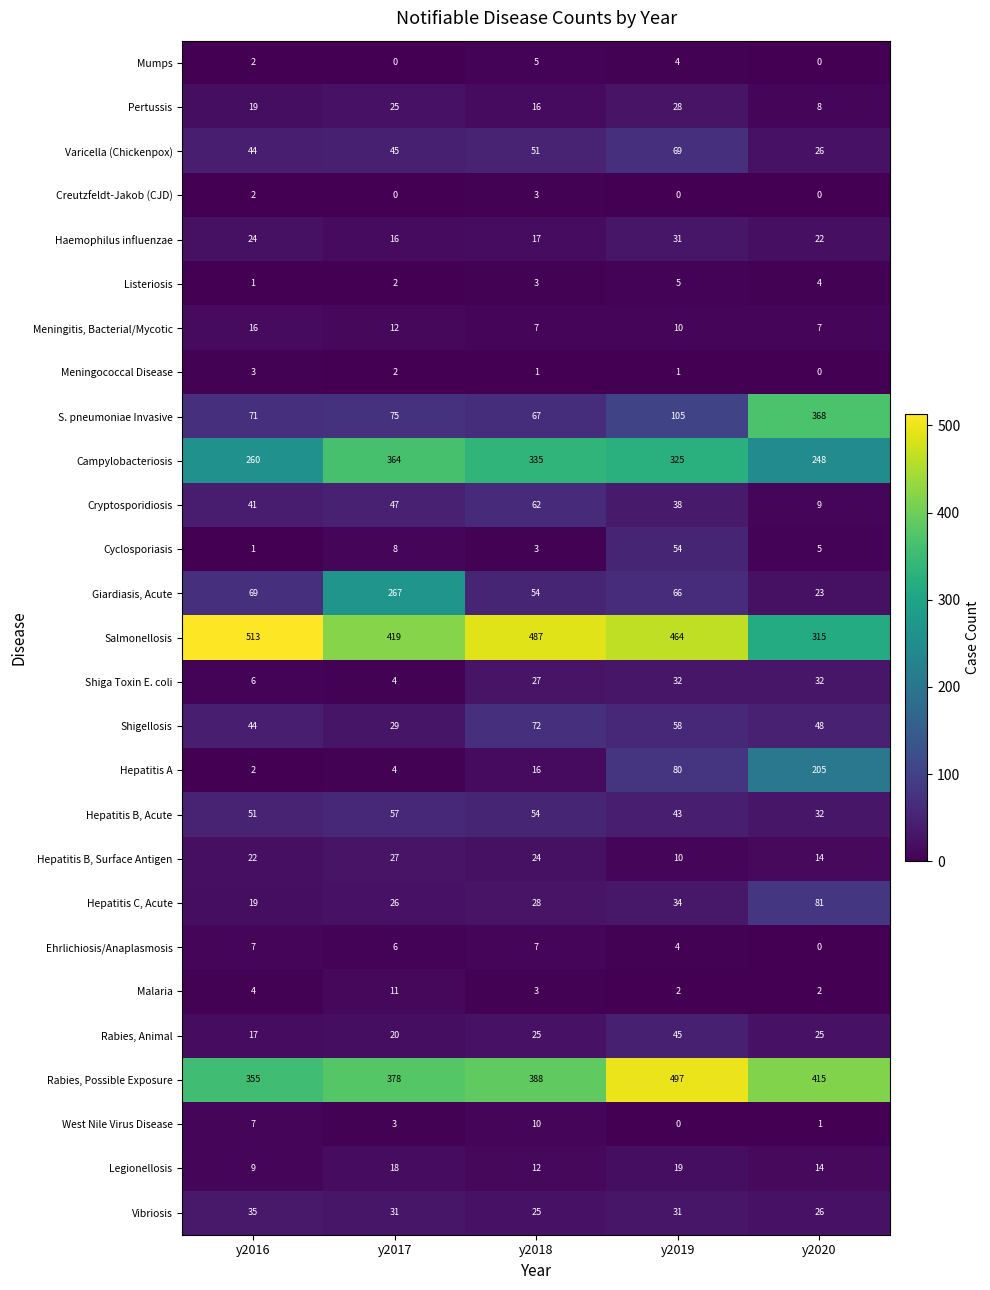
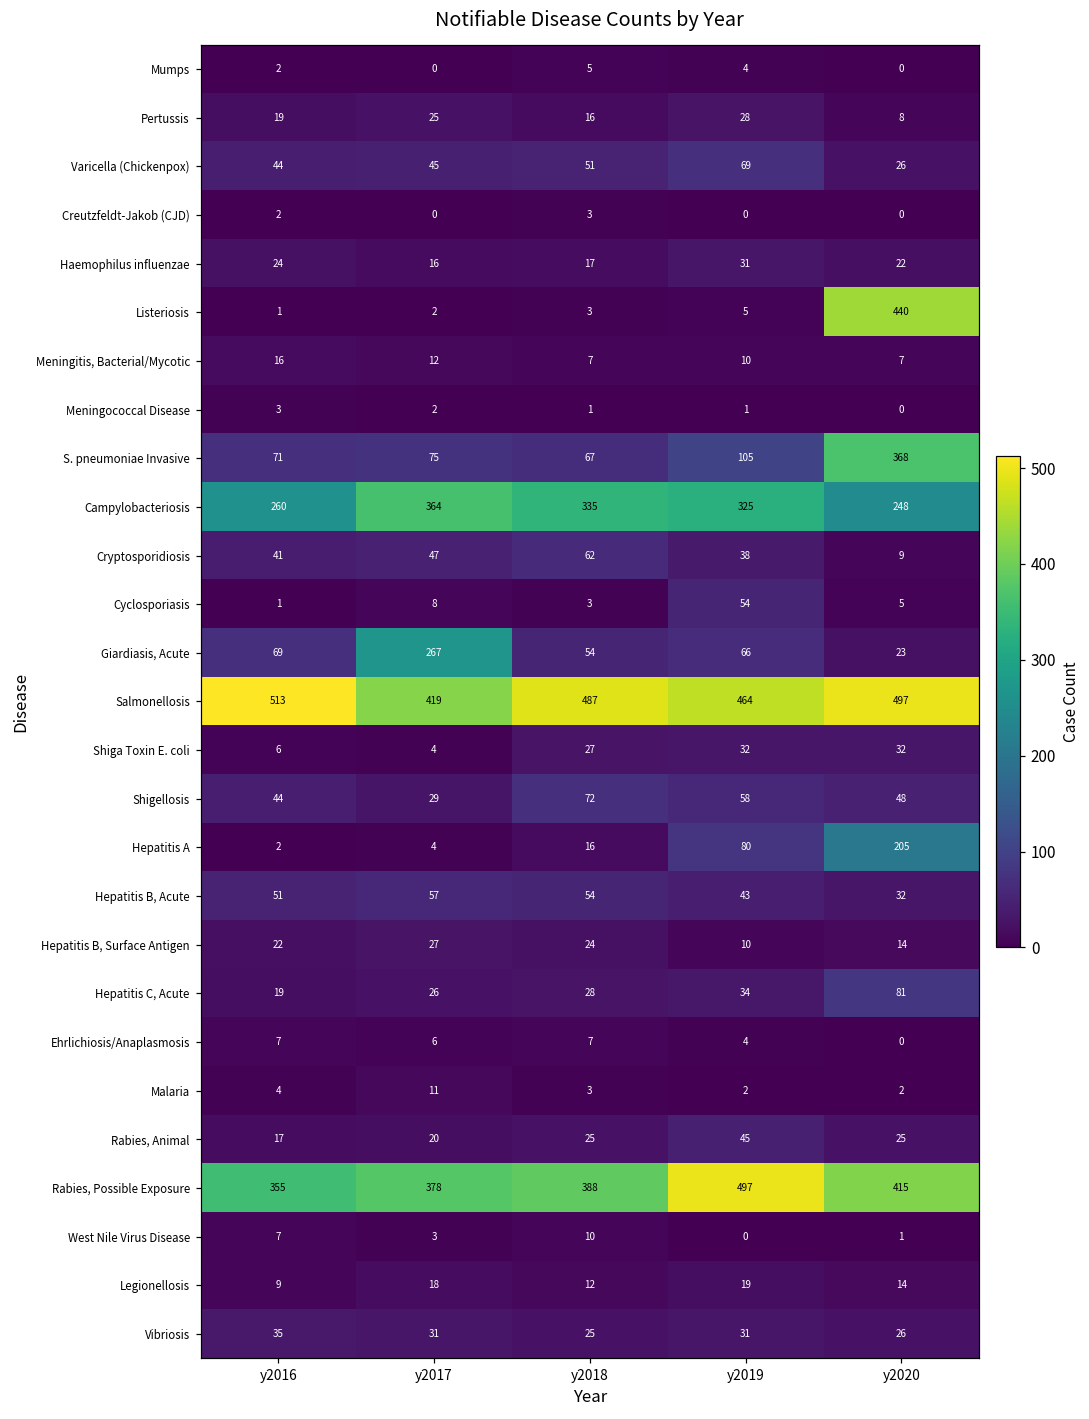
Listeriosis, y2020: 4 -> 440
Salmonellosis, y2020: 315 -> 497
